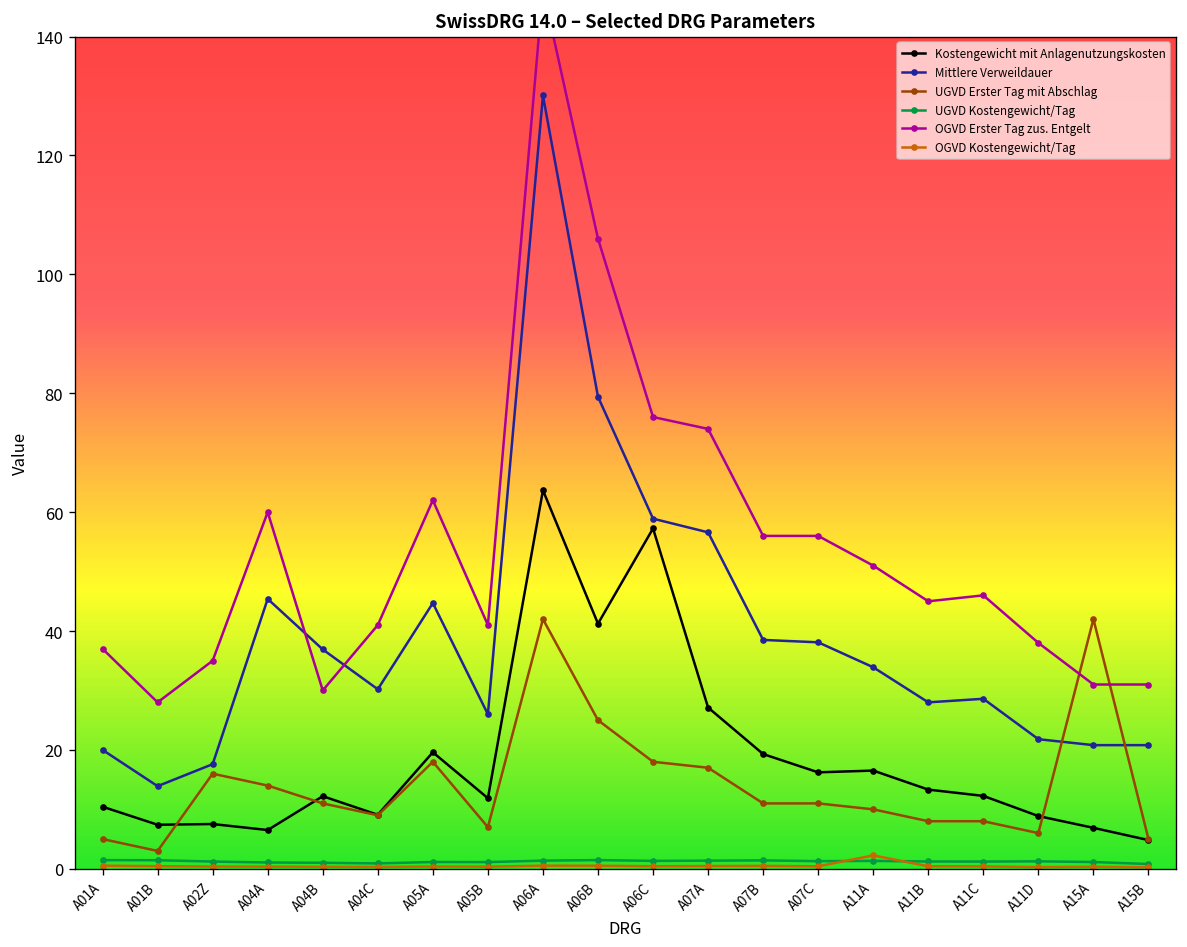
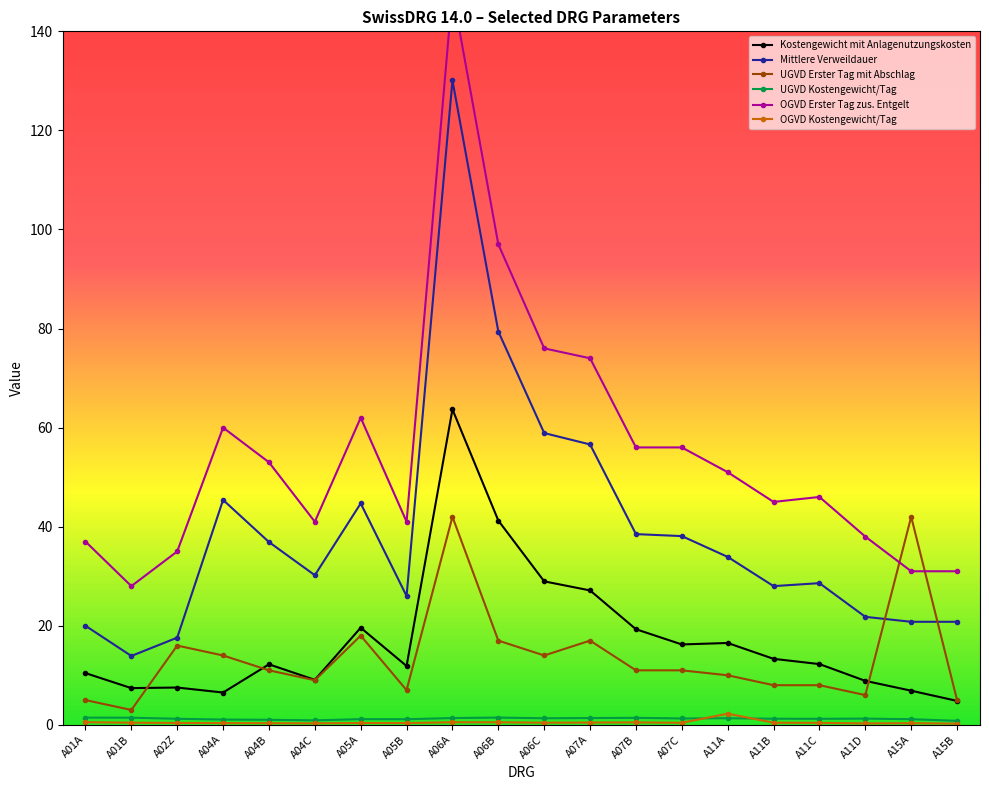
OGVD Erster Tag zus. Entgelt, A04B: 30 -> 53
UGVD Erster Tag mit Abschlag, A06B: 25 -> 17
OGVD Erster Tag zus. Entgelt, A06B: 106 -> 97
Kostengewicht mit Anlagenutzungskosten, A06C: 57 -> 29
UGVD Erster Tag mit Abschlag, A06C: 18 -> 14
